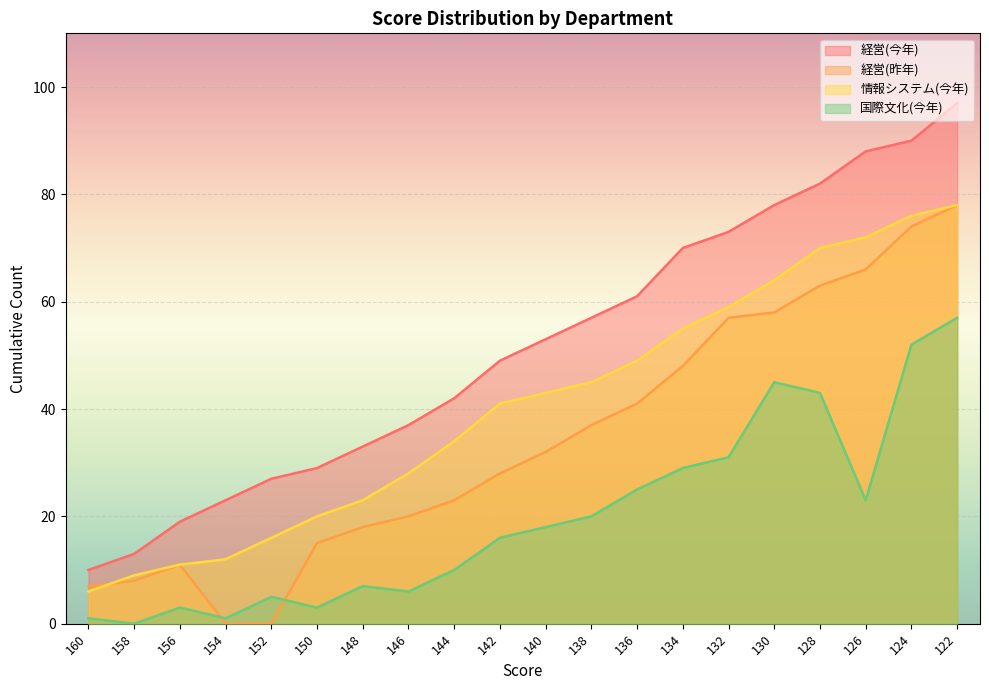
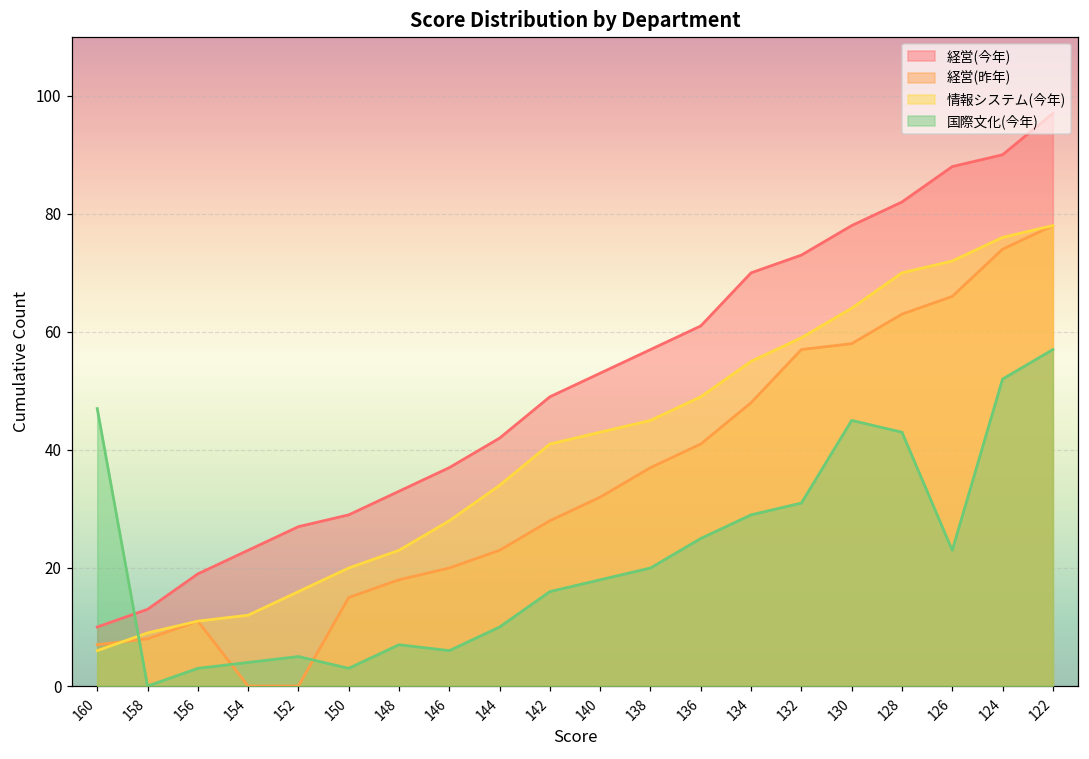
国際文化(今年), 160: 1 -> 47
国際文化(今年), 154: 1 -> 4
